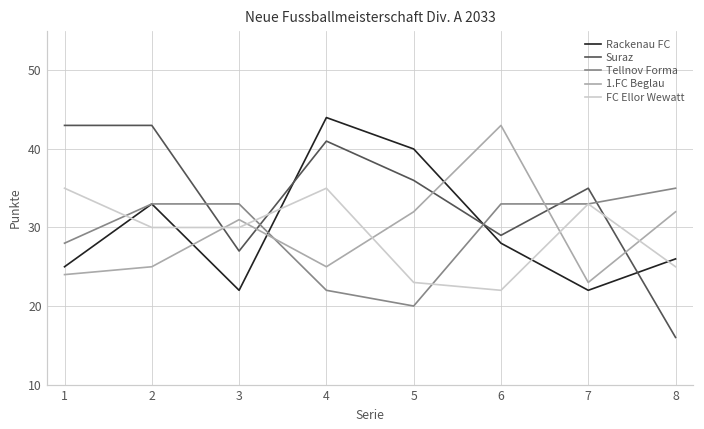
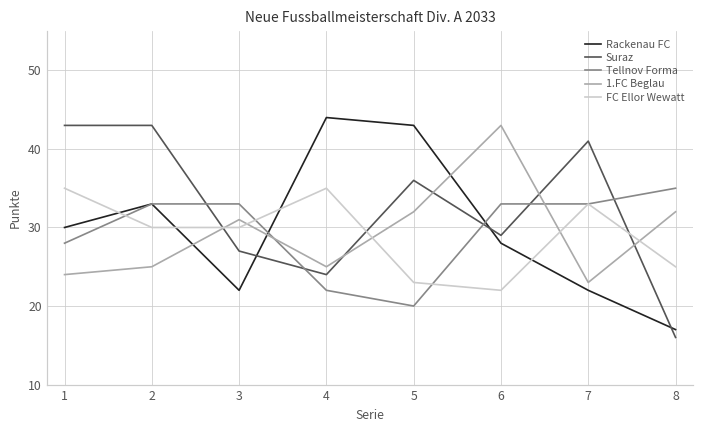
Rackenau FC, 1: 25 -> 30
Suraz, 4: 41 -> 24
Rackenau FC, 5: 40 -> 43
Suraz, 7: 35 -> 41
Rackenau FC, 8: 26 -> 17
